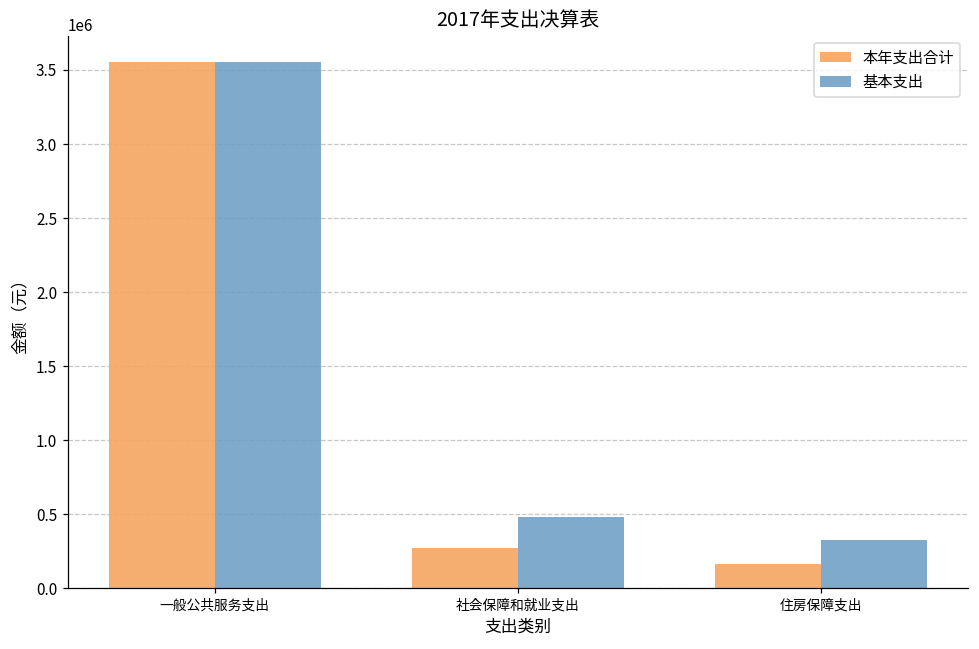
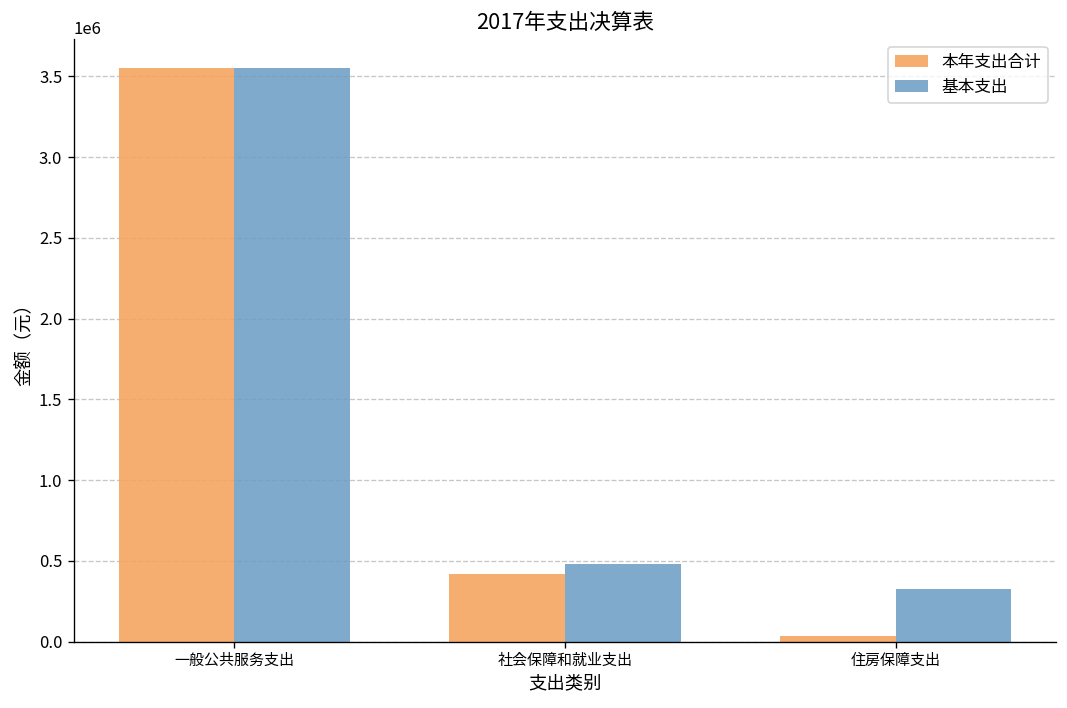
本年支出合计, 社会保障和就业支出: 270000 -> 420000
本年支出合计, 住房保障支出: 160000 -> 40000
